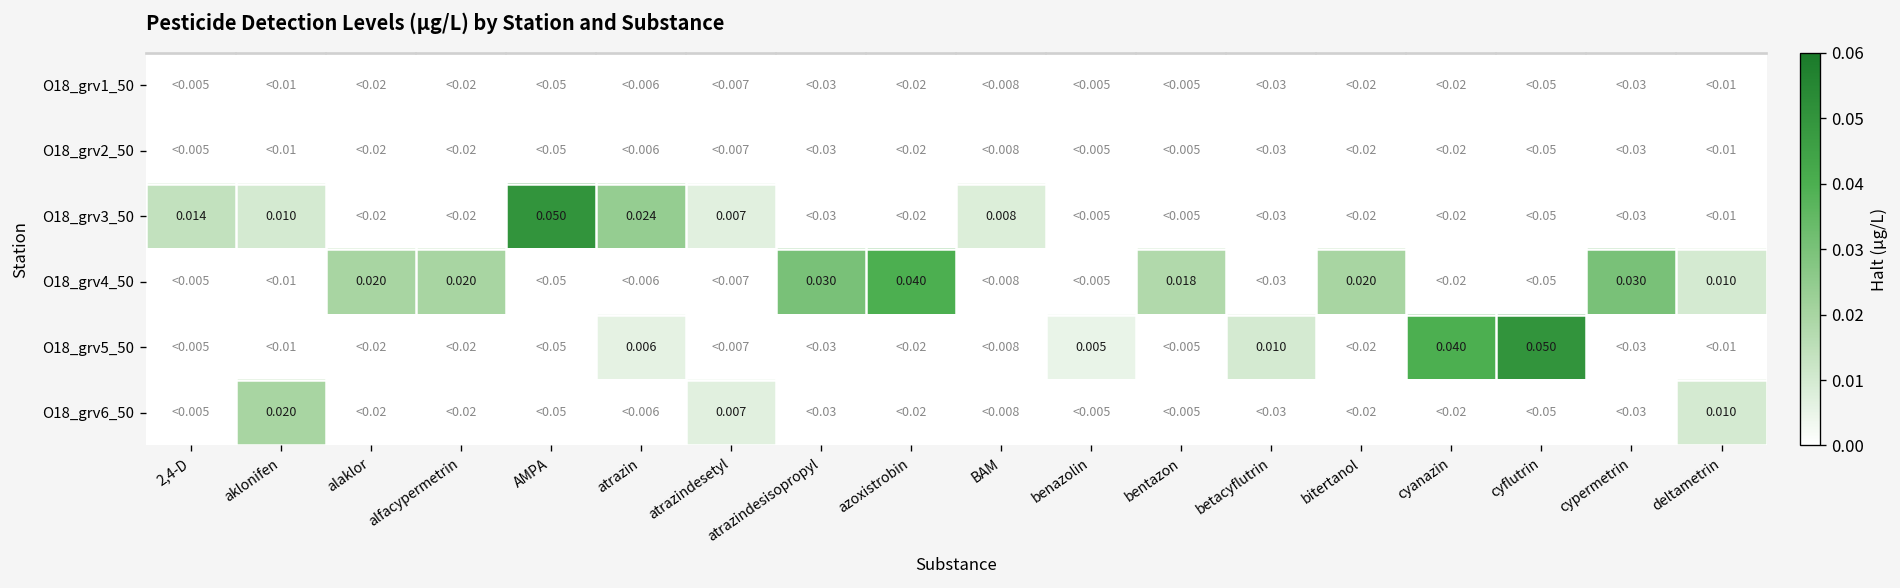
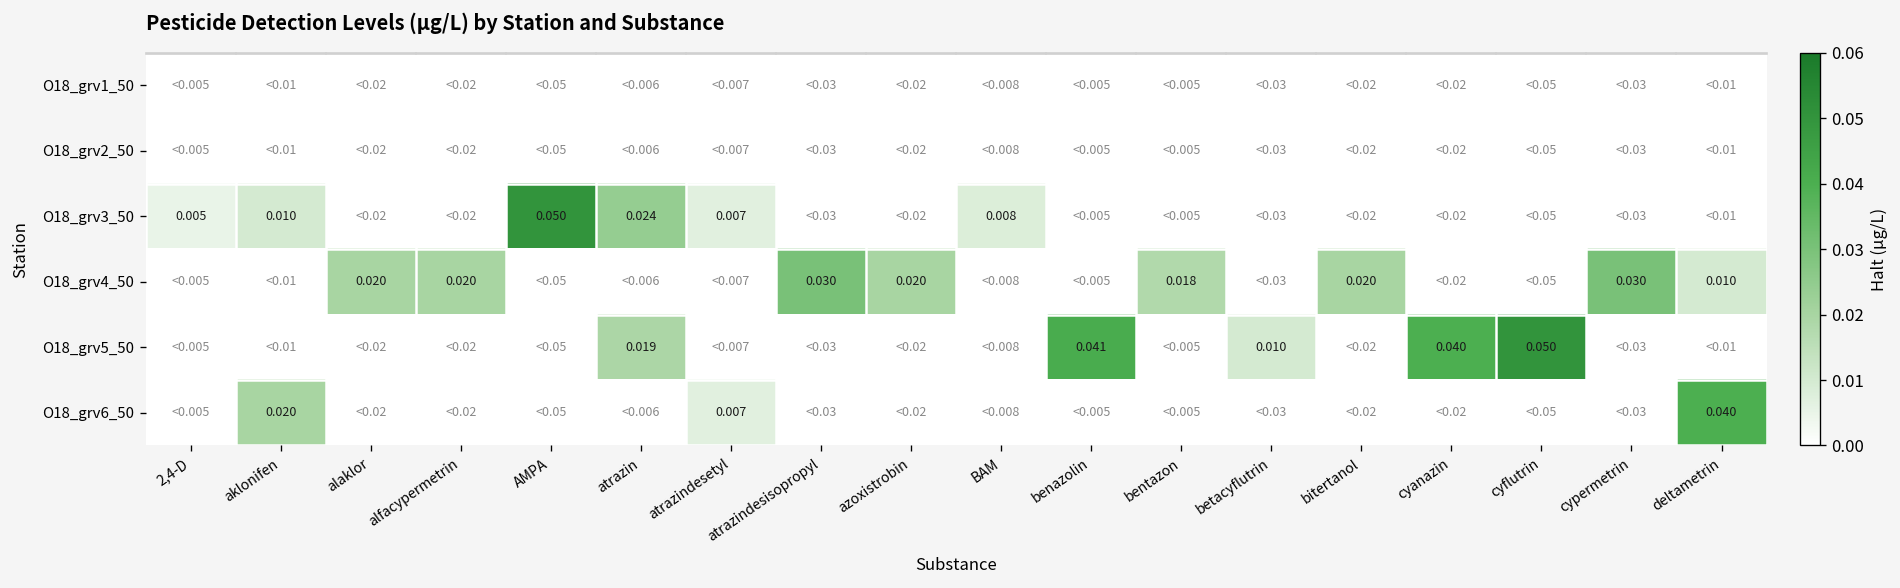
O18_grv3_50, 2,4-D: 0.014 -> 0.005
O18_grv4_50, azoxistrobin: 0.040 -> 0.020
O18_grv5_50, atrazin: 0.006 -> 0.019
O18_grv5_50, benazolin: 0.005 -> 0.041
O18_grv6_50, deltametrin: 0.010 -> 0.040
